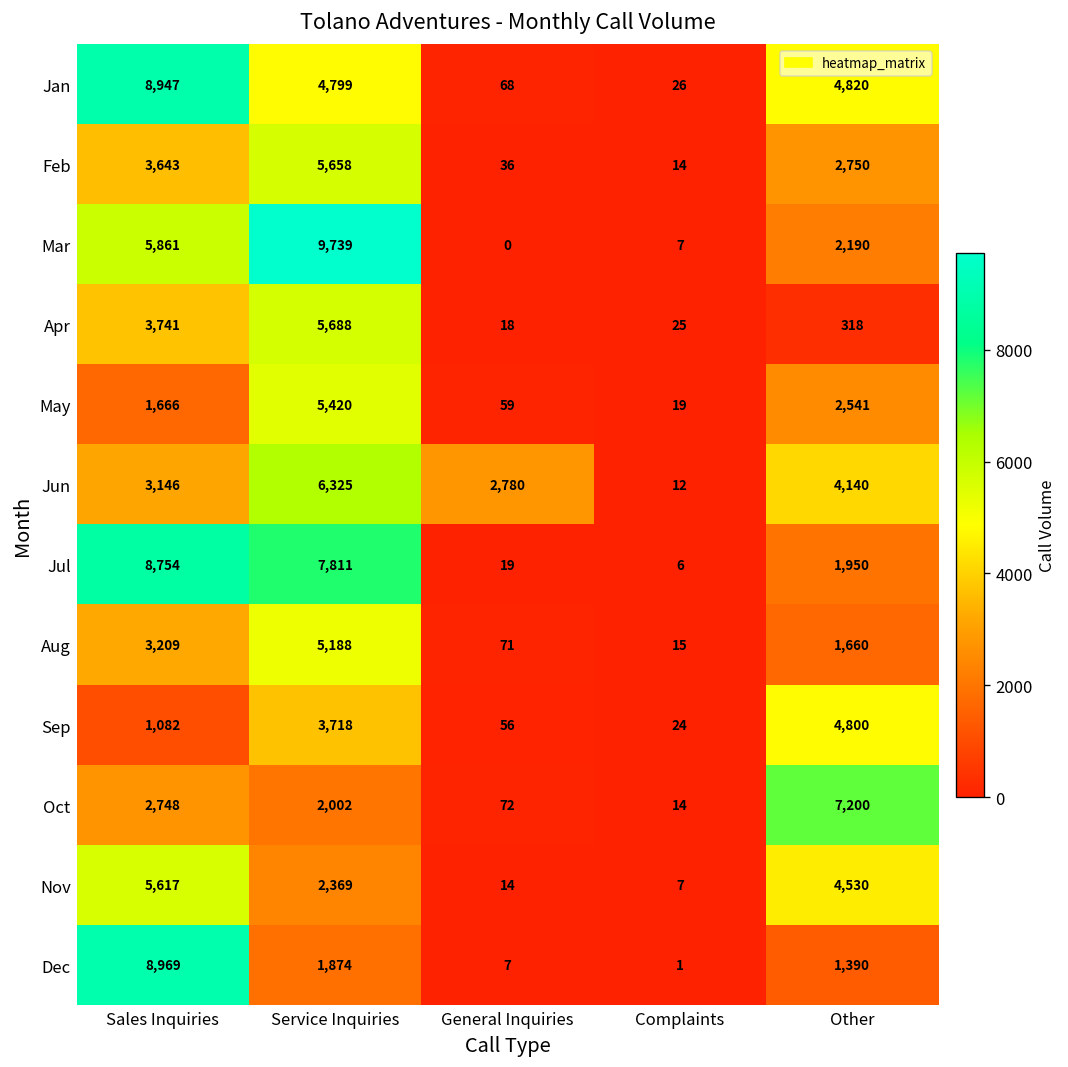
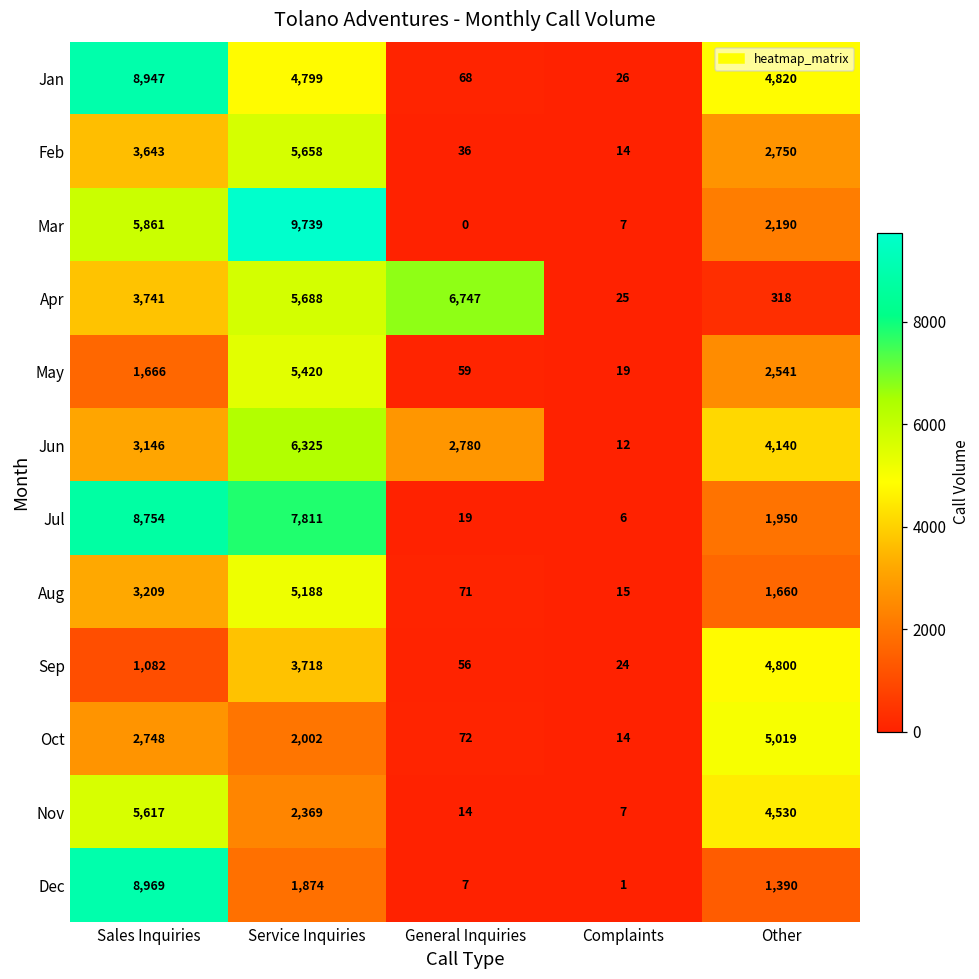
Apr, General Inquiries: 18 -> 6,747
Oct, Other: 7,200 -> 5,019
